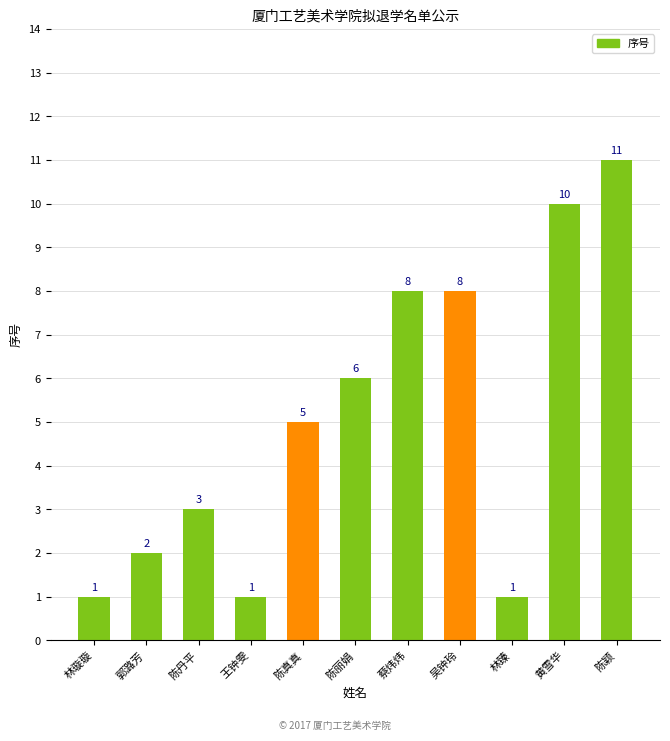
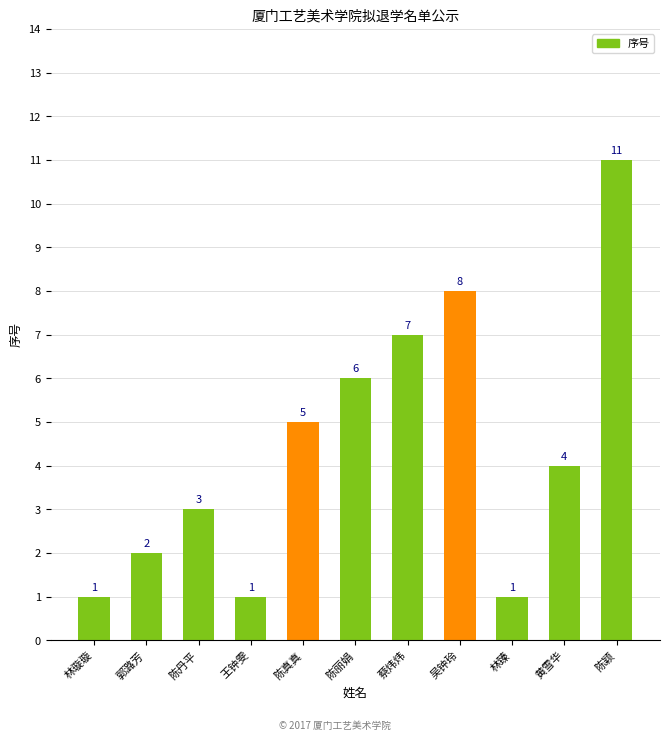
蔡炜炜: 8 -> 7
黄雪华: 10 -> 4
